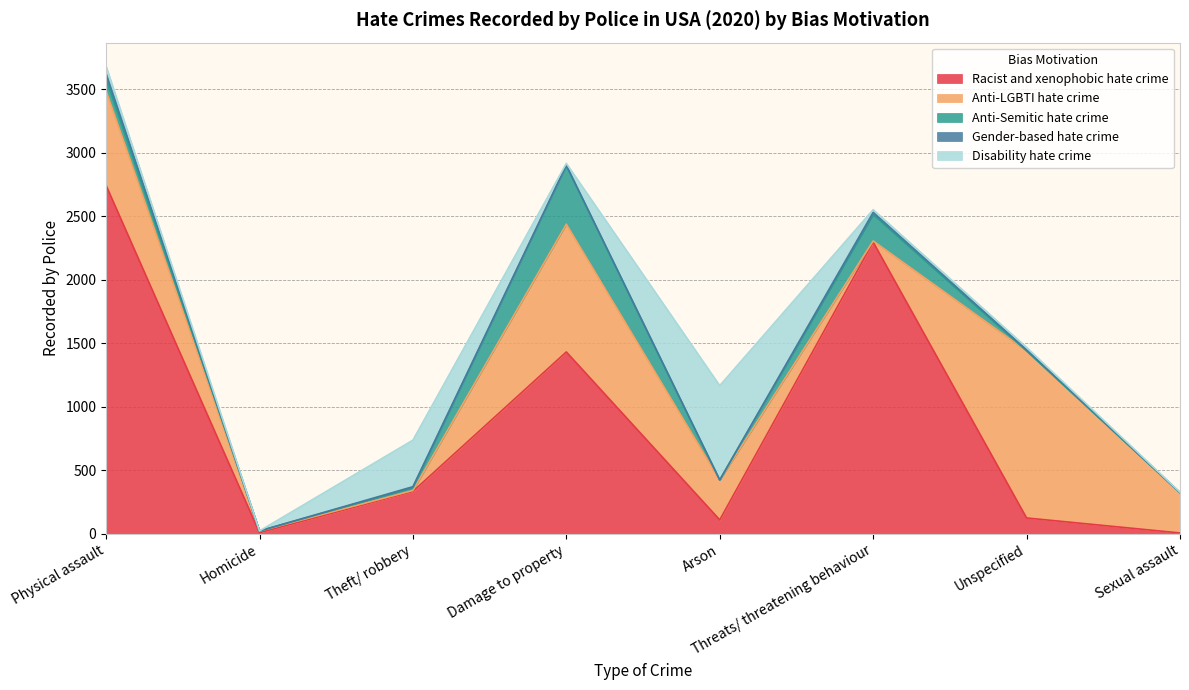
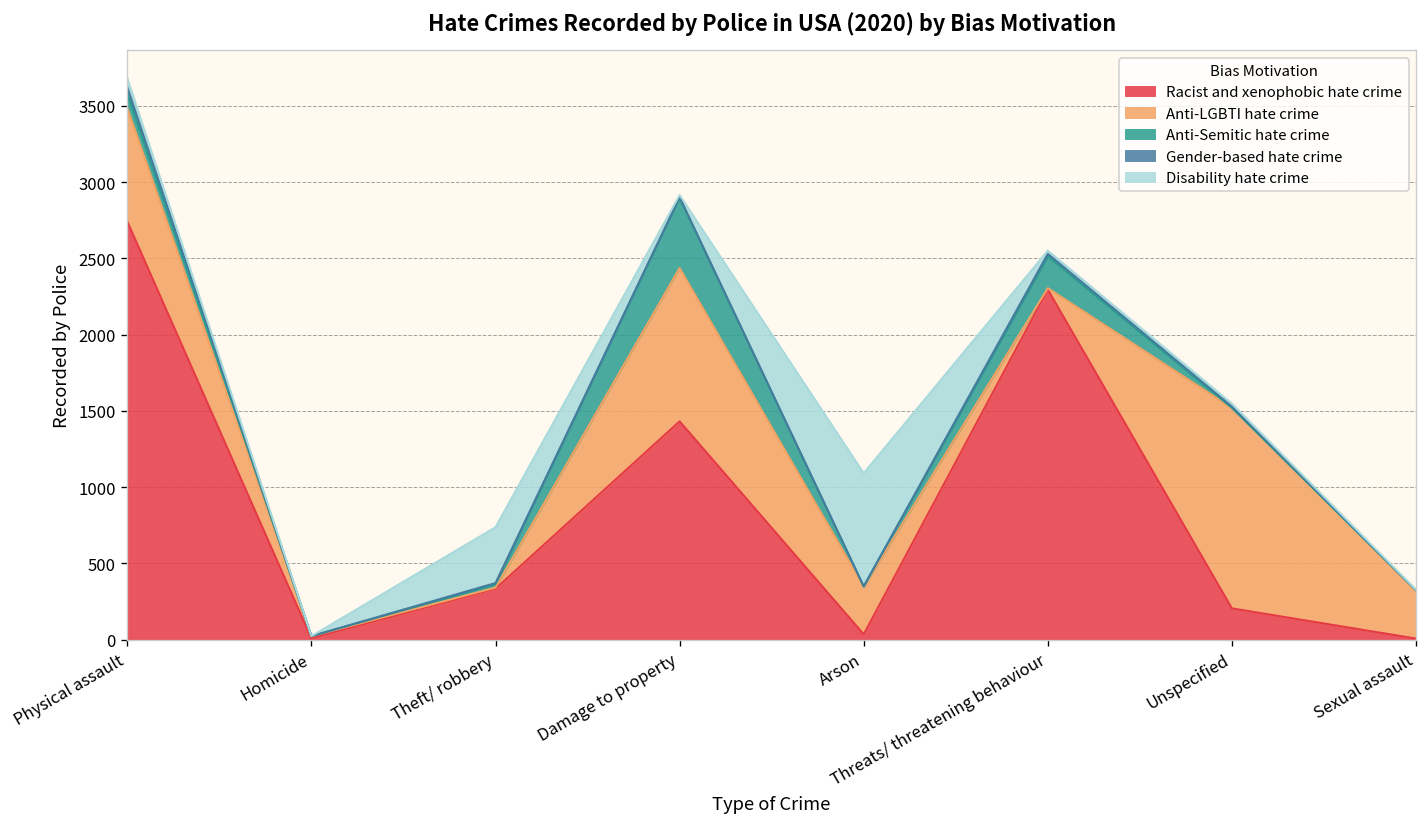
Racist and xenophobic hate crime, Arson: 110 -> 40
Racist and xenophobic hate crime, Unspecified: 130 -> 210
